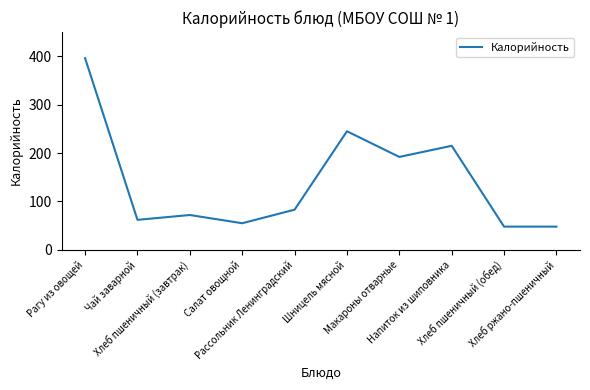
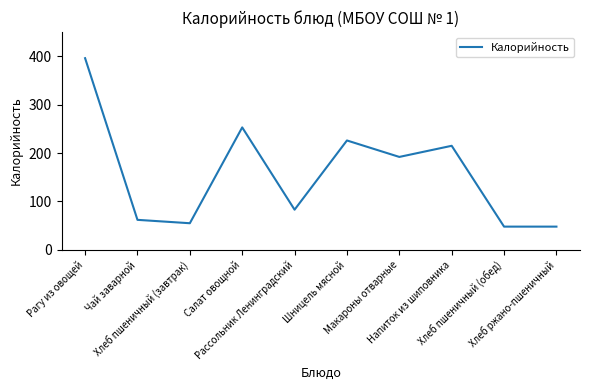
Хлеб пшеничный (завтрак): 70 -> 60
Салат овощной: 60 -> 250
Шницель мясной: 250 -> 230
